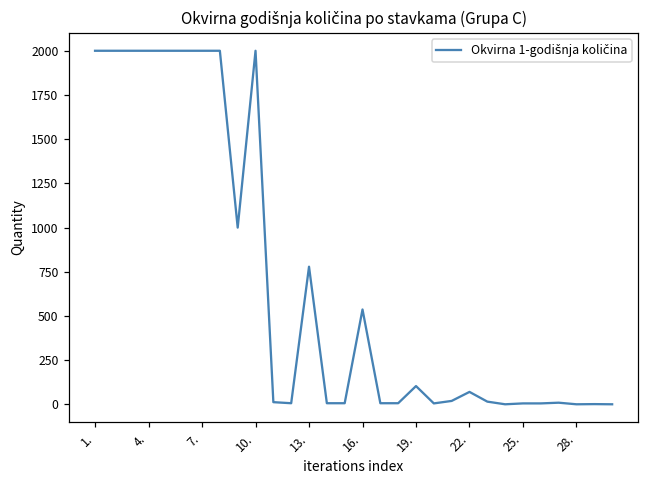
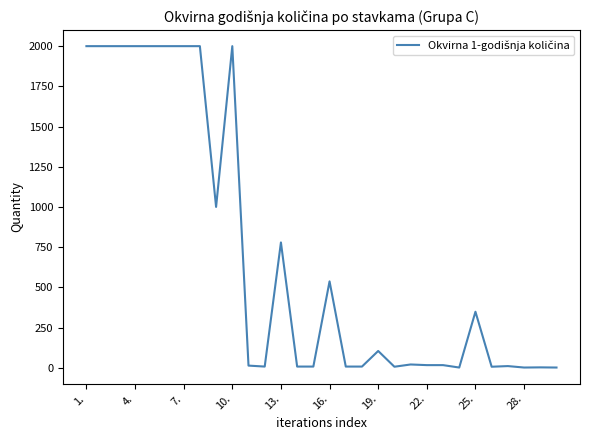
22.: 70 -> 20
25.: 10 -> 350
